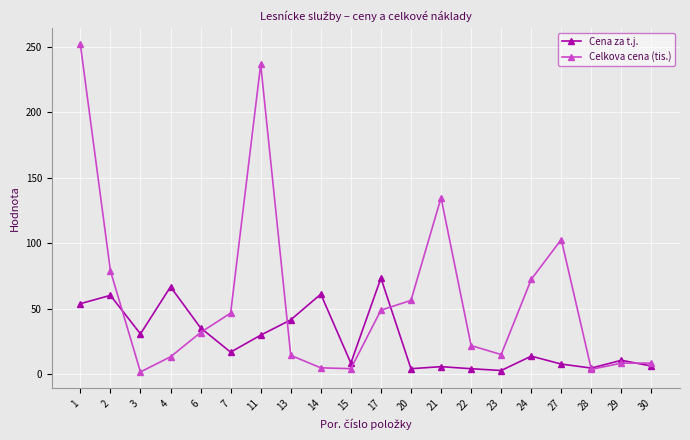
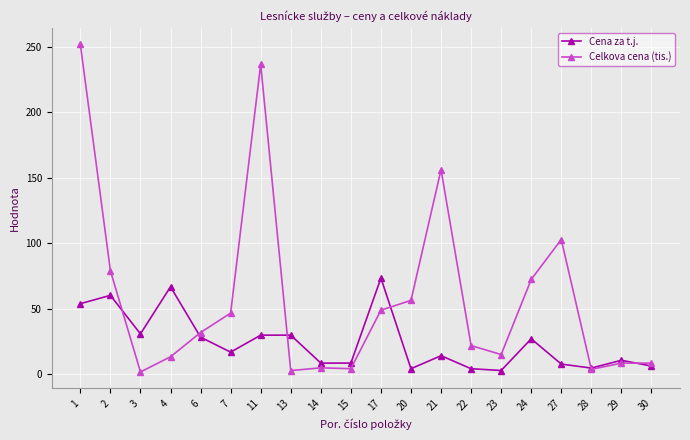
Cena za t.j., 6: 36 -> 28
Cena za t.j., 13: 42 -> 30
Celkova cena (tis.), 13: 15 -> 3
Cena za t.j., 14: 61 -> 9
Cena za t.j., 21: 6 -> 14
Celkova cena (tis.), 21: 135 -> 156
Cena za t.j., 24: 14 -> 27
